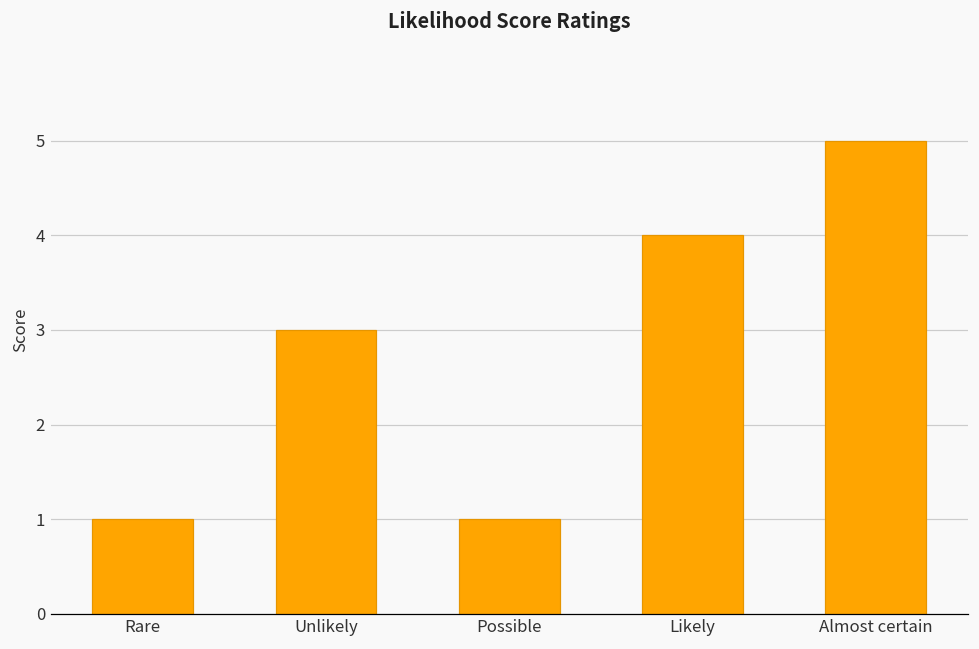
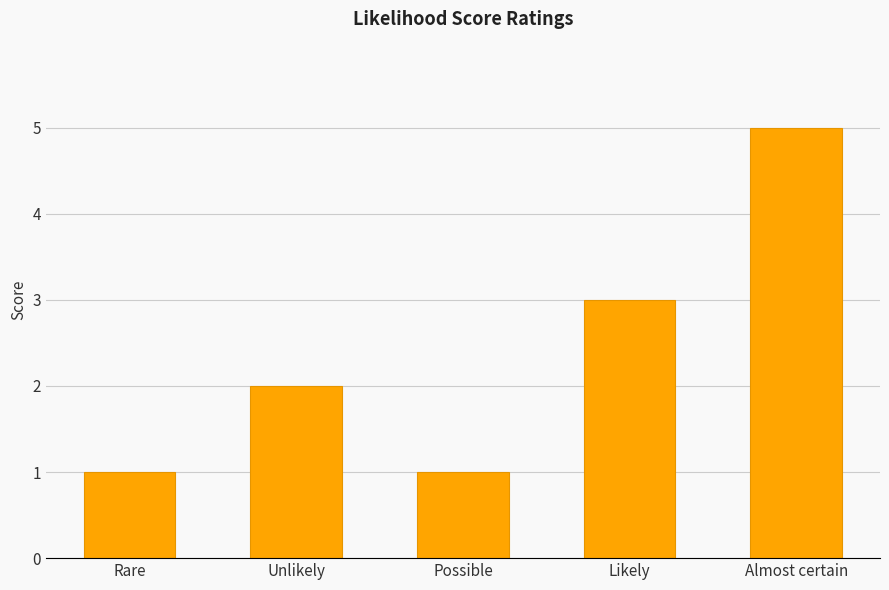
Unlikely: 3 -> 2
Likely: 4 -> 3
